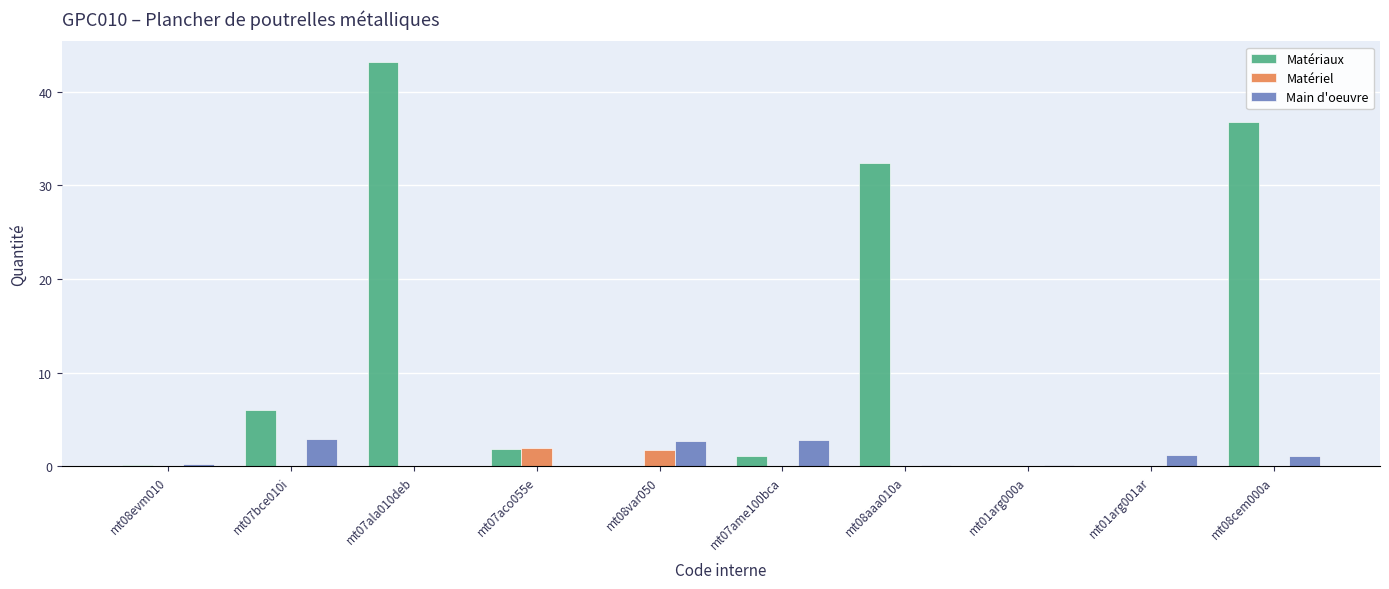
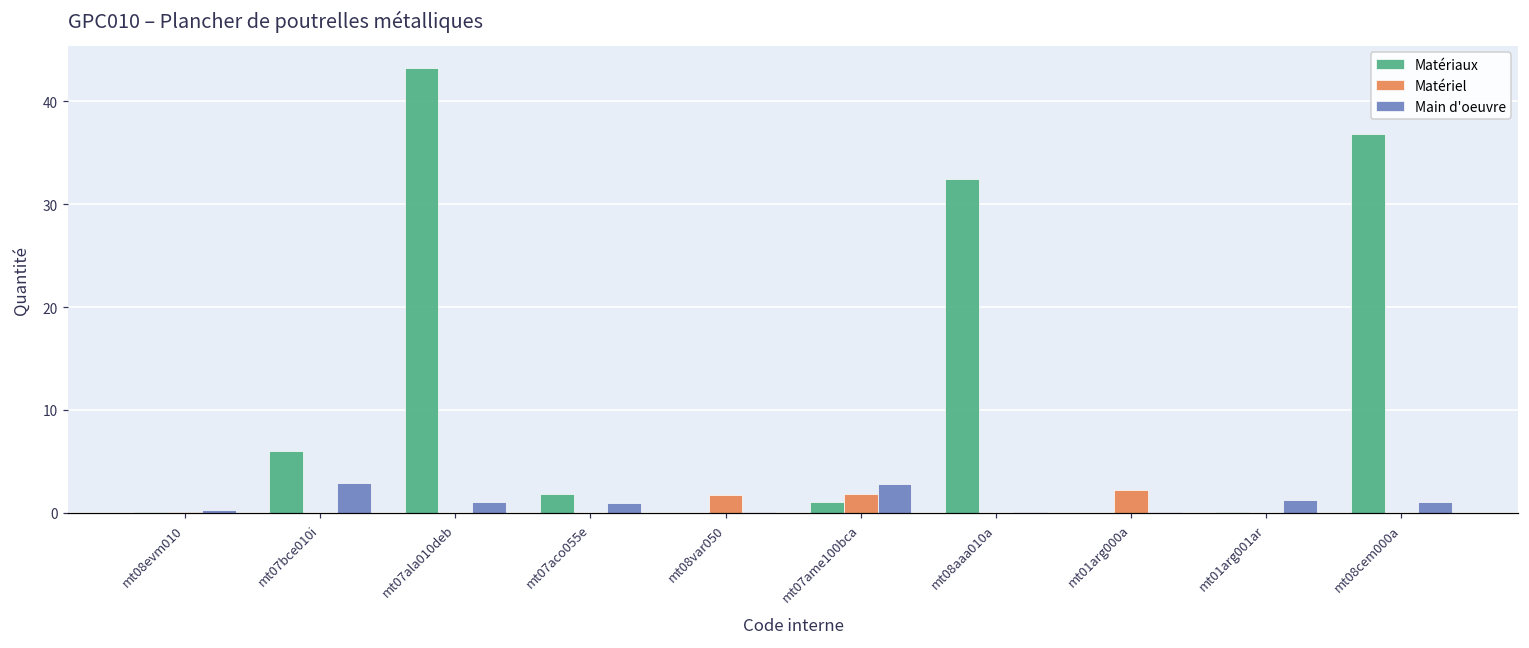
Main d'oeuvre, mt07ala010deb: 0 -> 1
Matériel, mt07aco055e: 2 -> 0
Main d'oeuvre, mt07aco055e: 0 -> 1
Main d'oeuvre, mt08var050: 3 -> 0
Matériel, mt07ame100bca: 0 -> 2
Matériel, mt01arg000a: 0 -> 2
